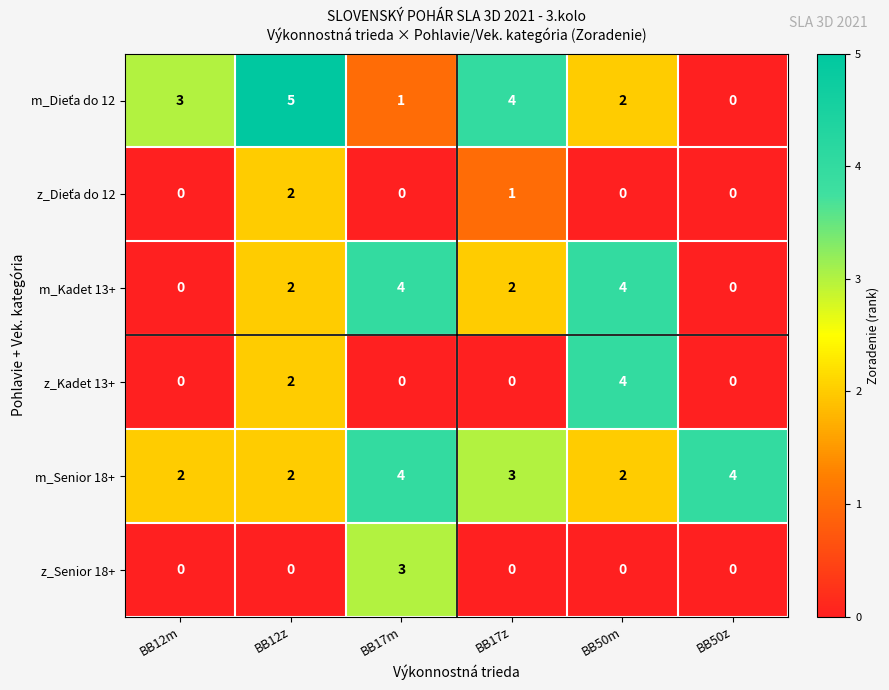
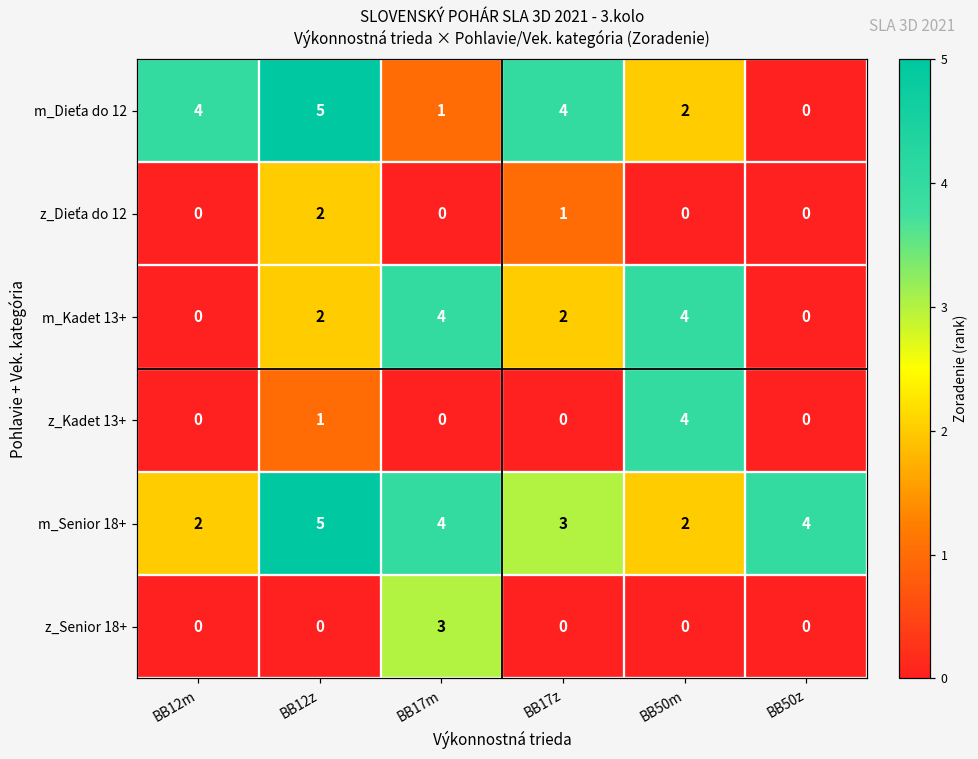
m_Dieťa do 12, BB12m: 3 -> 4
z_Kadet 13+, BB12z: 2 -> 1
m_Senior 18+, BB12z: 2 -> 5
